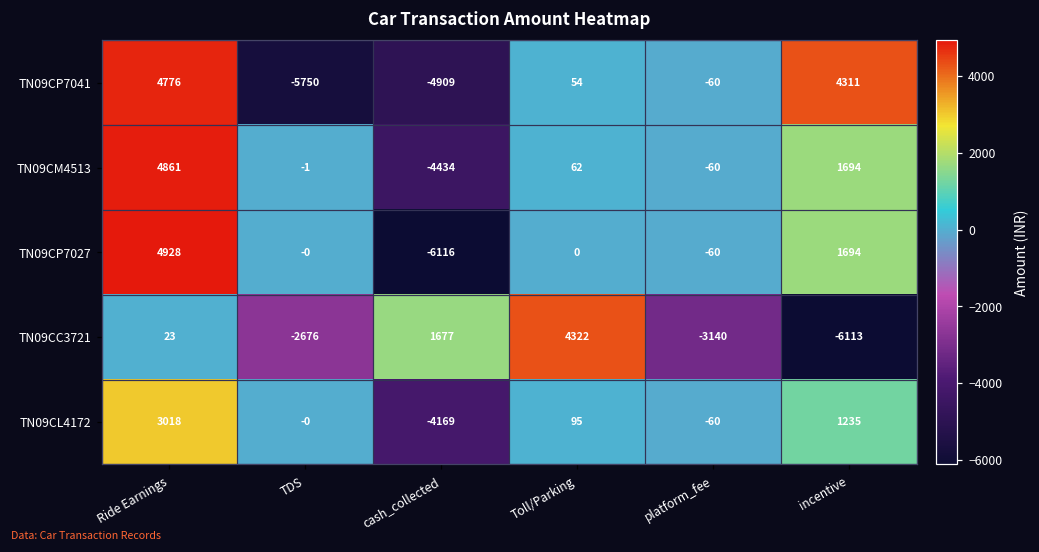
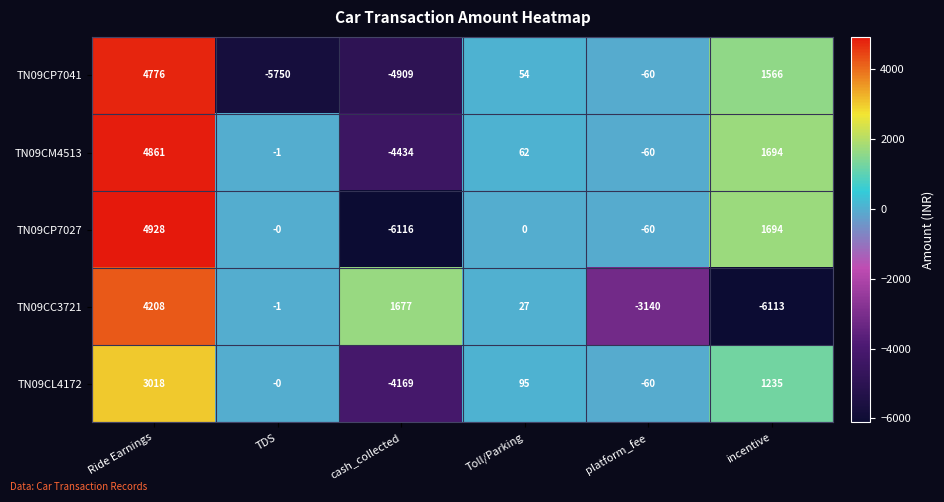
TN09CP7041, incentive: 4311 -> 1566
TN09CC3721, Ride Earnings: 23 -> 4208
TN09CC3721, TDS: -2676 -> -1
TN09CC3721, Toll/Parking: 4322 -> 27
